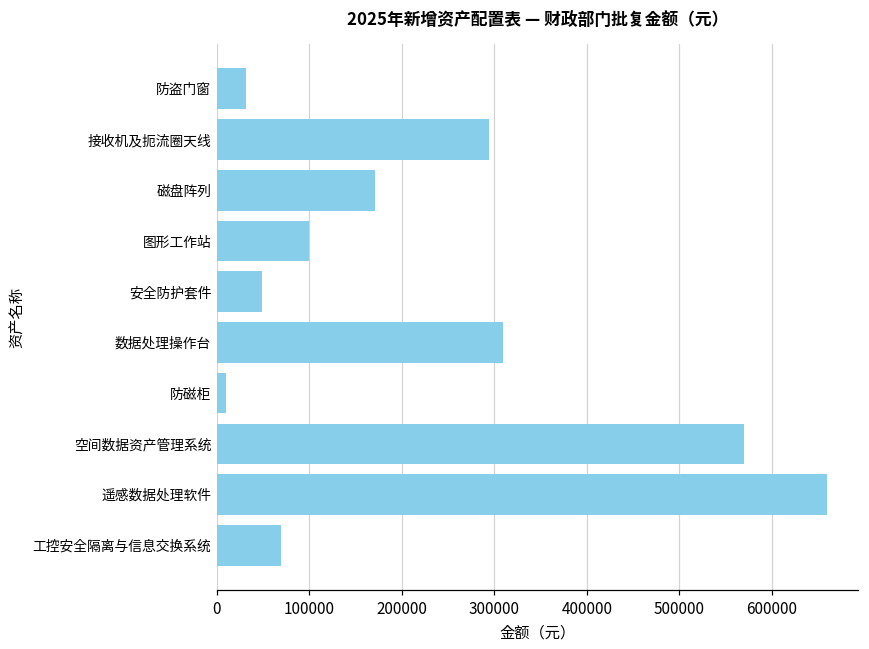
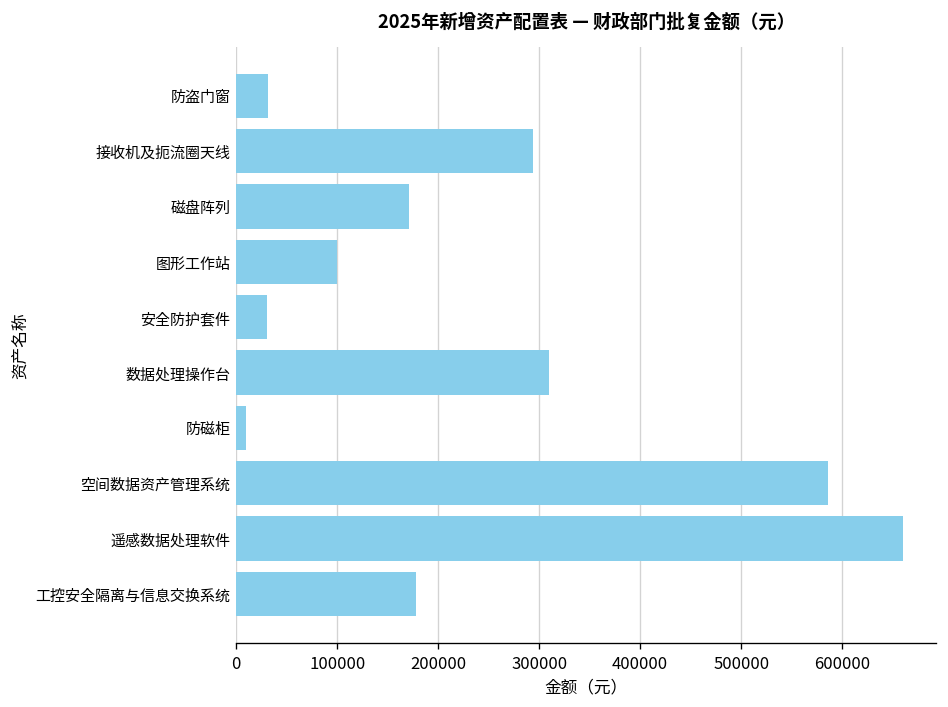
安全防护套件: 50000 -> 30000
空间数据资产管理系统: 570000 -> 590000
工控安全隔离与信息交换系统: 70000 -> 180000
